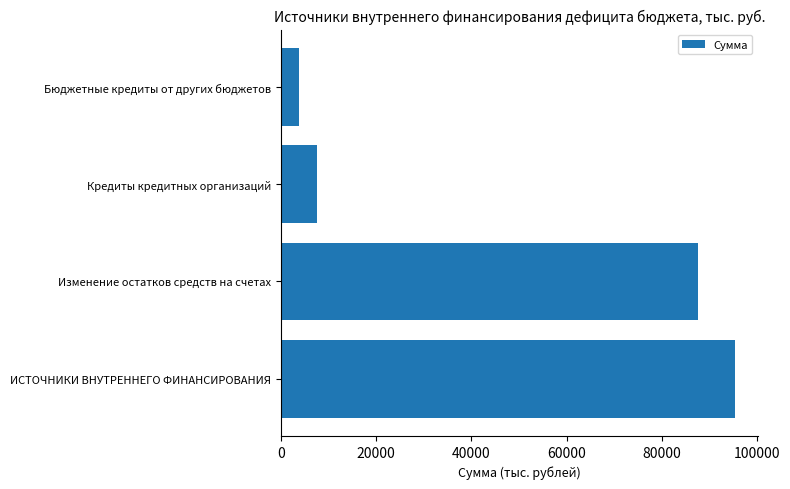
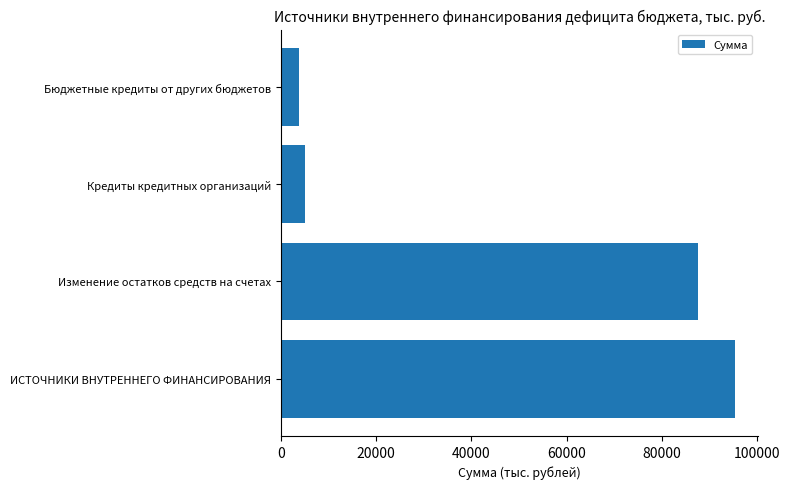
Кредиты кредитных организаций: 8000 -> 5000
